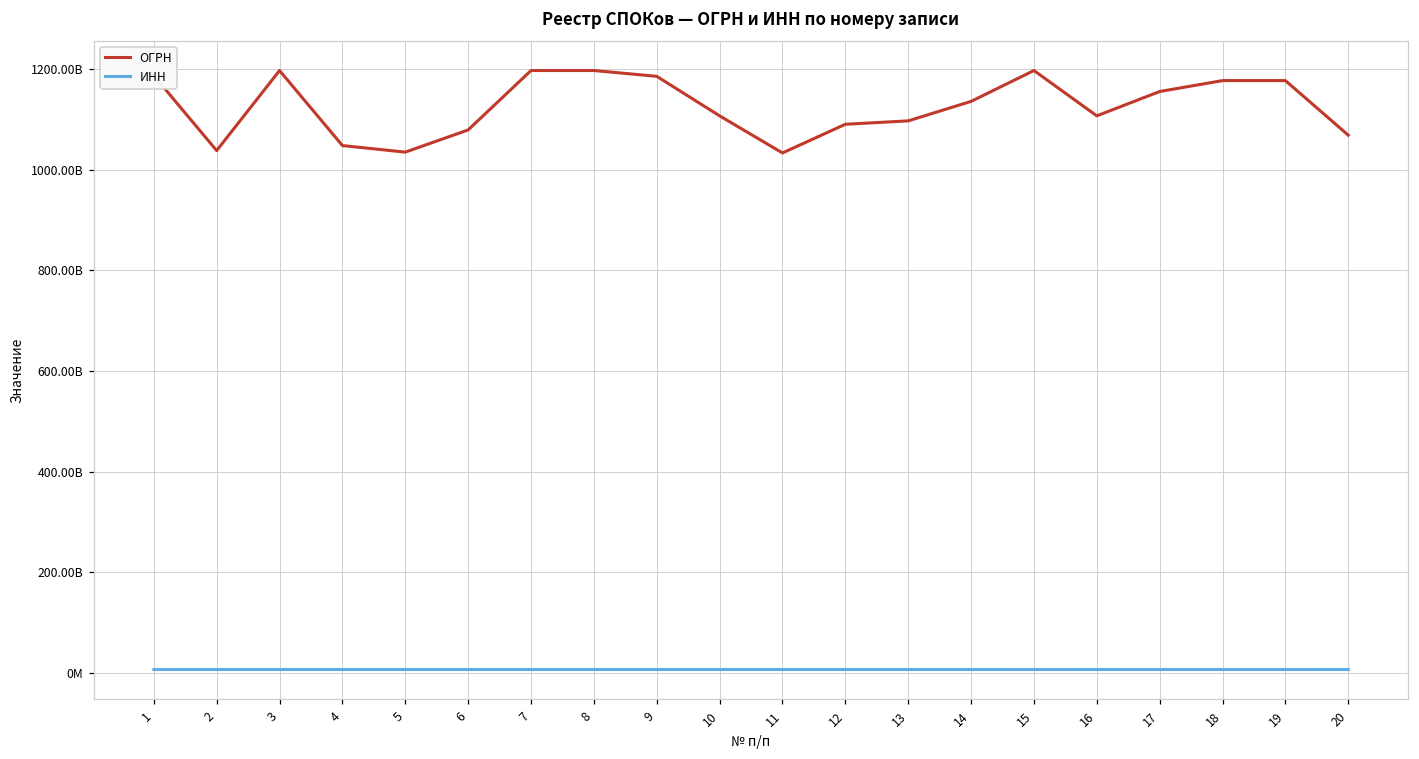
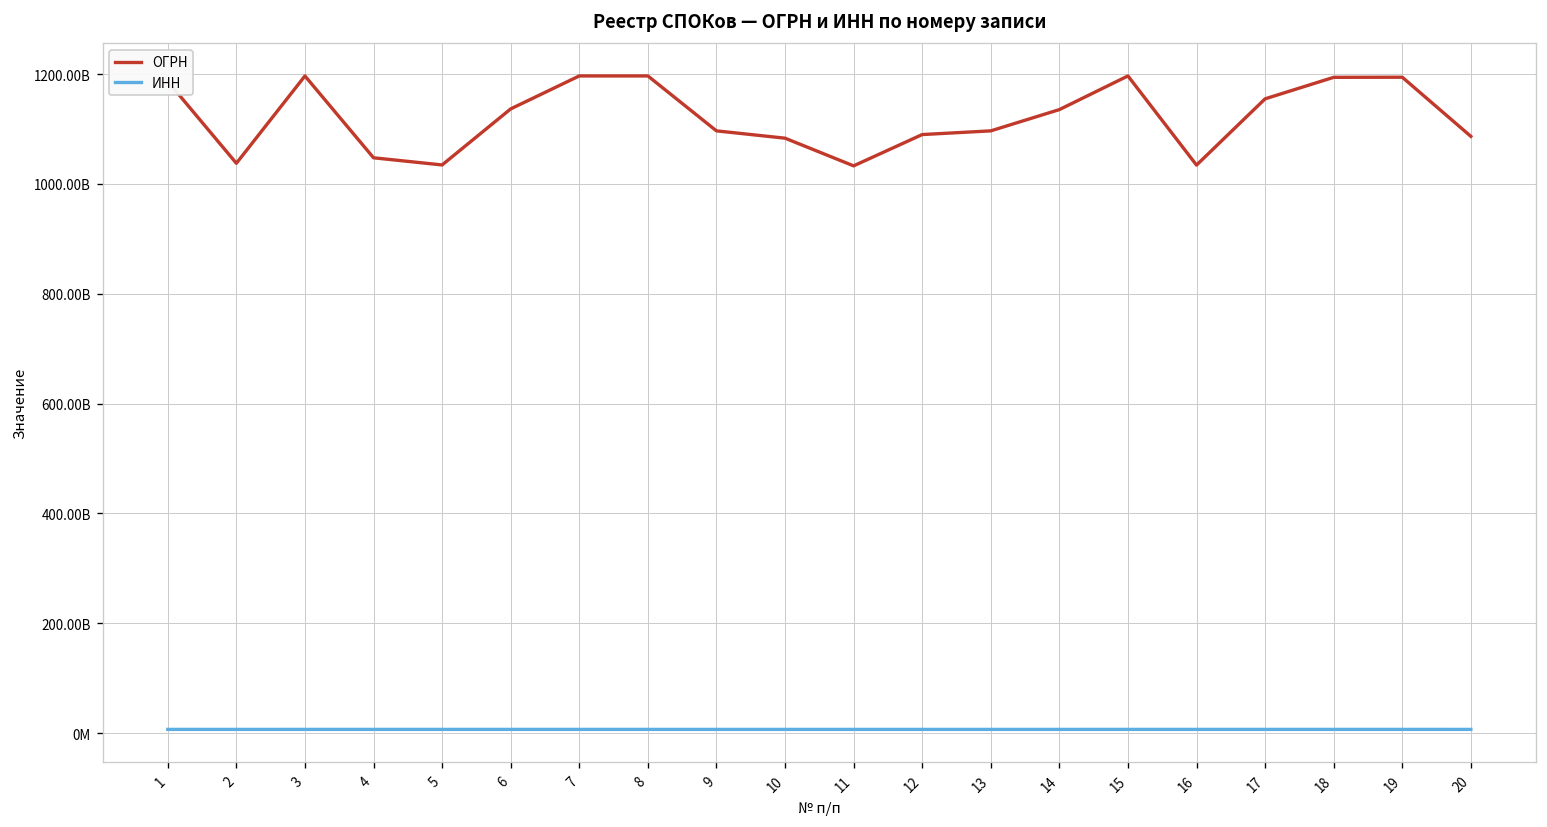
ОГРН, 6: 1080000000000 -> 1140000000000
ОГРН, 9: 1190000000000 -> 1100000000000
ОГРН, 10: 1110000000000 -> 1080000000000
ОГРН, 16: 1110000000000 -> 1030000000000
ОГРН, 18: 1180000000000 -> 1190000000000
ОГРН, 19: 1180000000000 -> 1190000000000
ОГРН, 20: 1070000000000 -> 1090000000000
